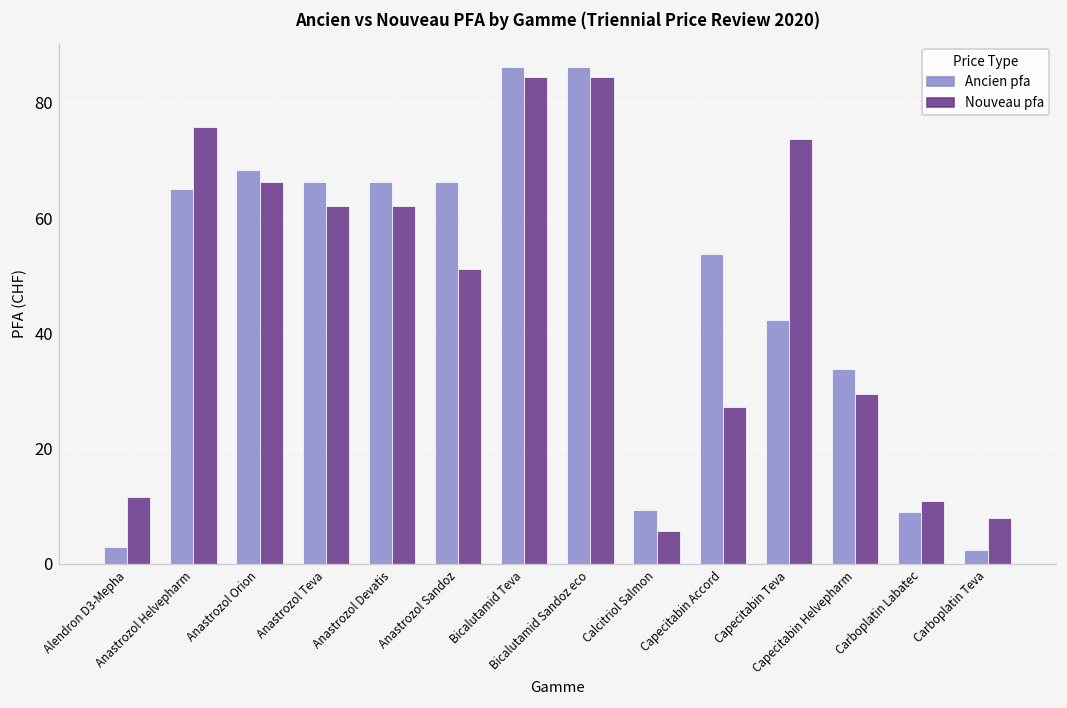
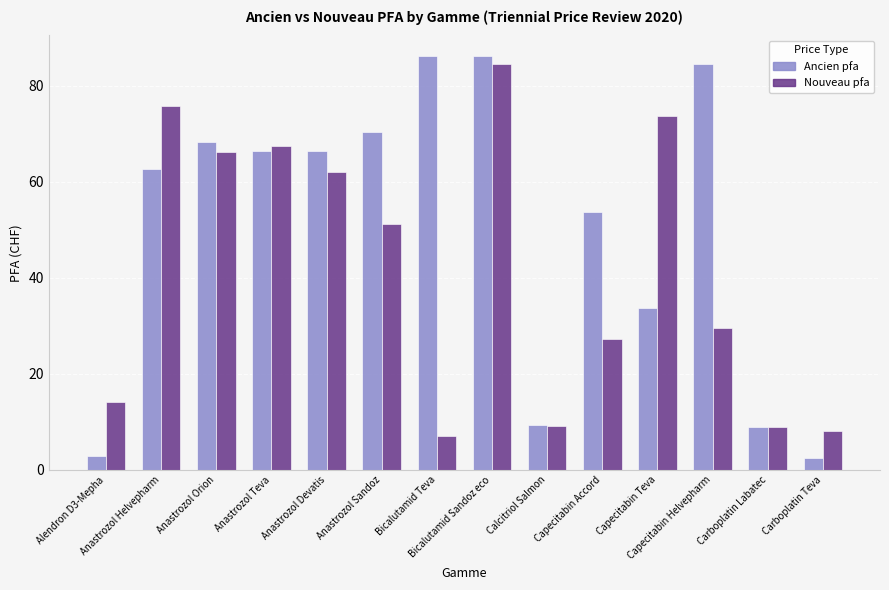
Nouveau pfa, Alendron D3-Mepha: 12 -> 14
Ancien pfa, Anastrozol Helvepharm: 65 -> 63
Nouveau pfa, Anastrozol Teva: 62 -> 67
Ancien pfa, Anastrozol Sandoz: 66 -> 70
Nouveau pfa, Bicalutamid Teva: 85 -> 7
Nouveau pfa, Calcitriol Salmon: 6 -> 9
Ancien pfa, Capecitabin Teva: 42 -> 34
Ancien pfa, Capecitabin Helvepharm: 34 -> 84
Nouveau pfa, Carboplatin Labatec: 11 -> 9
